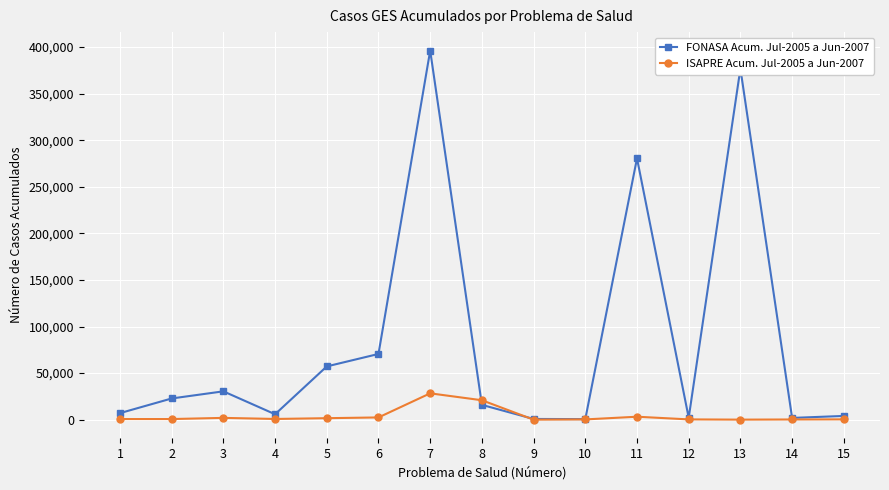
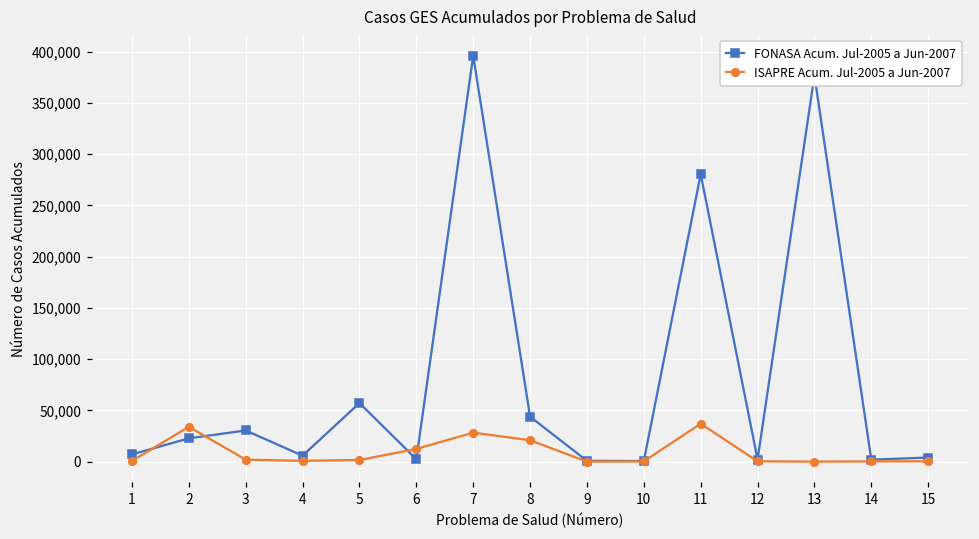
ISAPRE Acum. Jul-2005 a Jun-2007, 2: 0 -> 30,000
FONASA Acum. Jul-2005 a Jun-2007, 6: 70,000 -> 0
ISAPRE Acum. Jul-2005 a Jun-2007, 6: 0 -> 10,000
FONASA Acum. Jul-2005 a Jun-2007, 8: 20,000 -> 40,000
ISAPRE Acum. Jul-2005 a Jun-2007, 11: 0 -> 40,000
